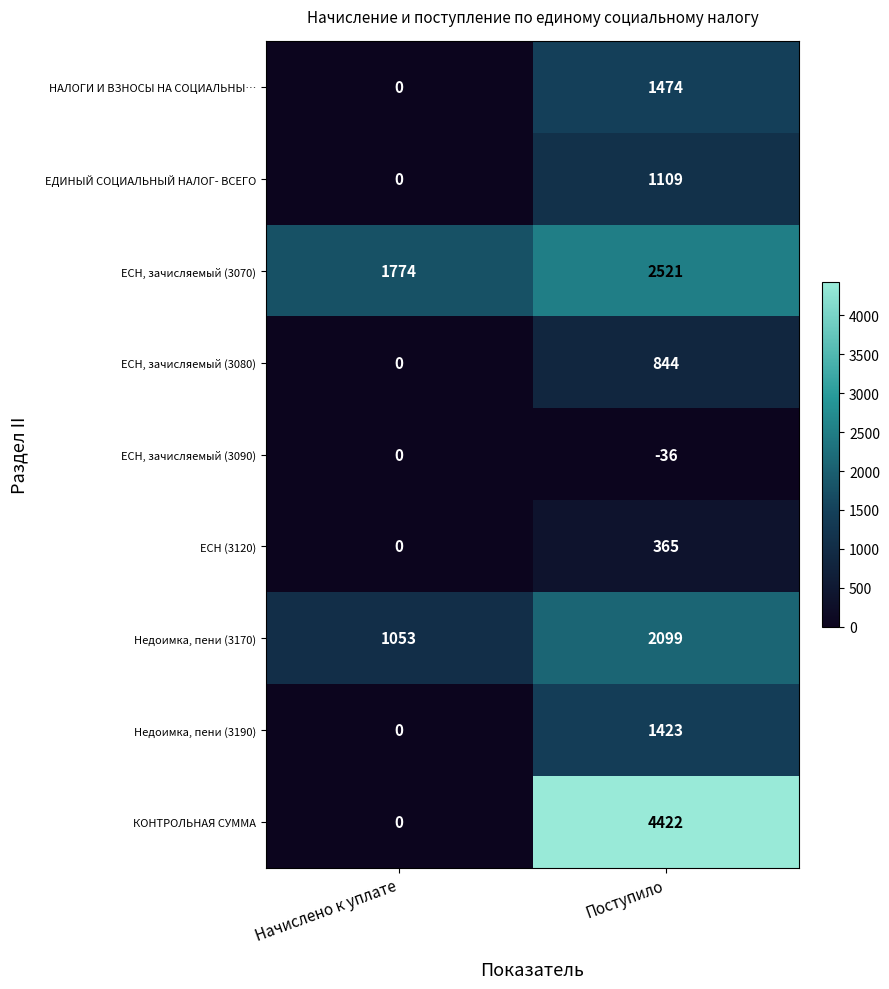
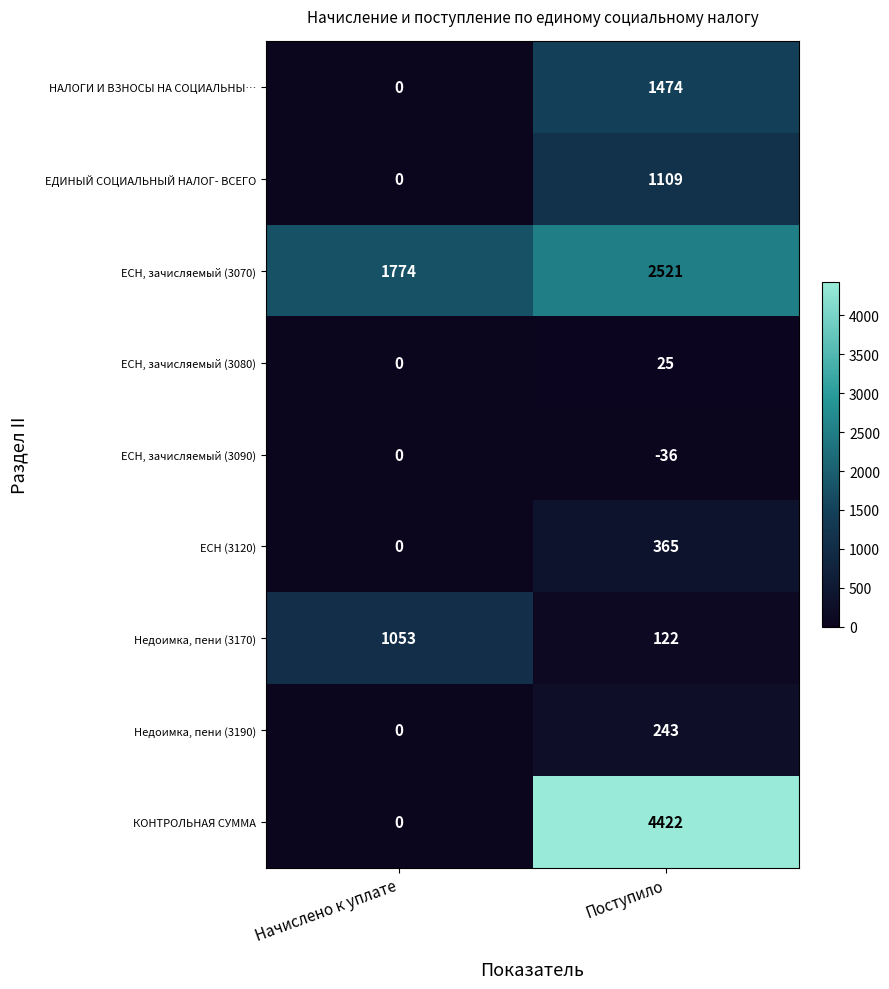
ЕСН, зачисляемый (3080), Поступило: 844 -> 25
Недоимка, пени (3170), Поступило: 2099 -> 122
Недоимка, пени (3190), Поступило: 1423 -> 243
